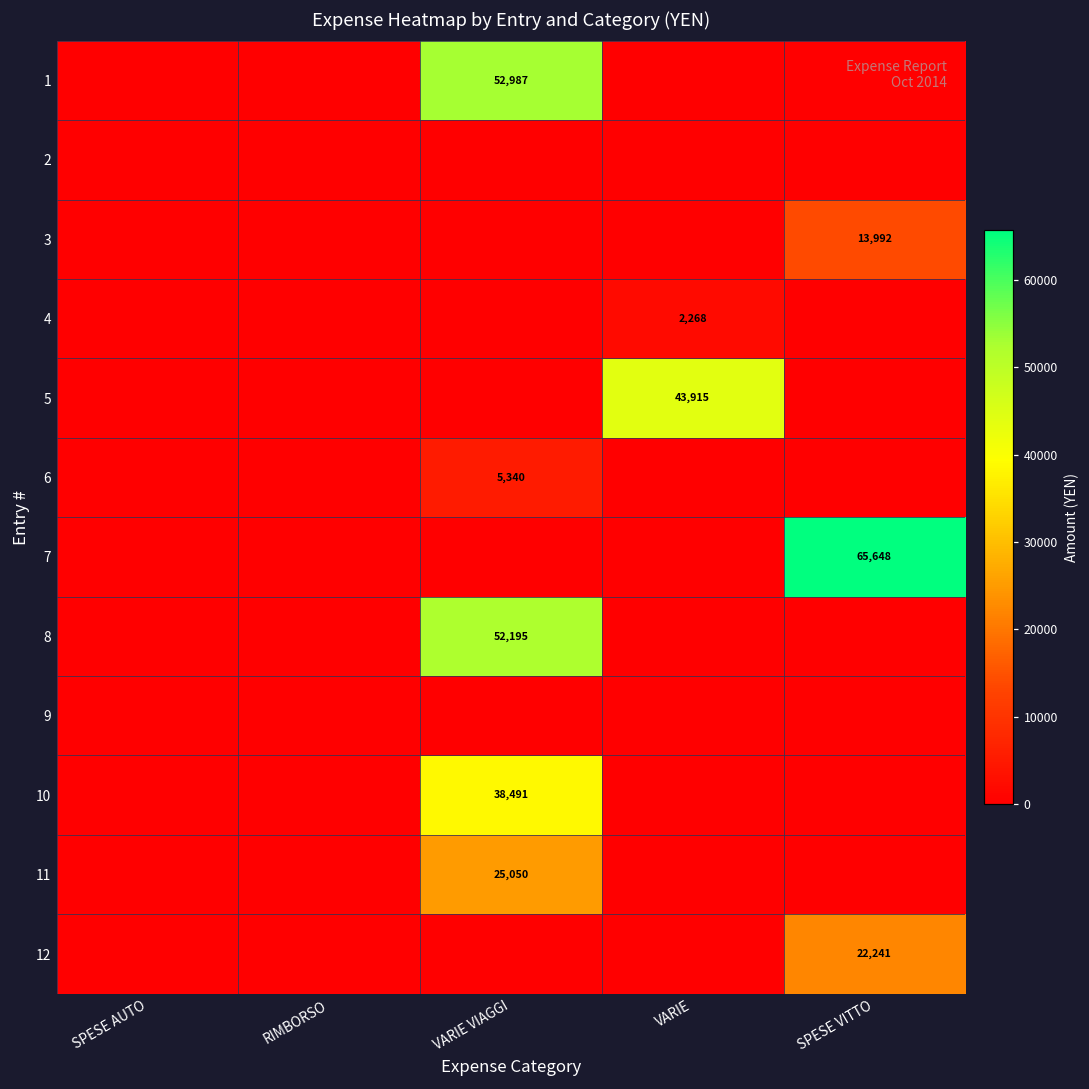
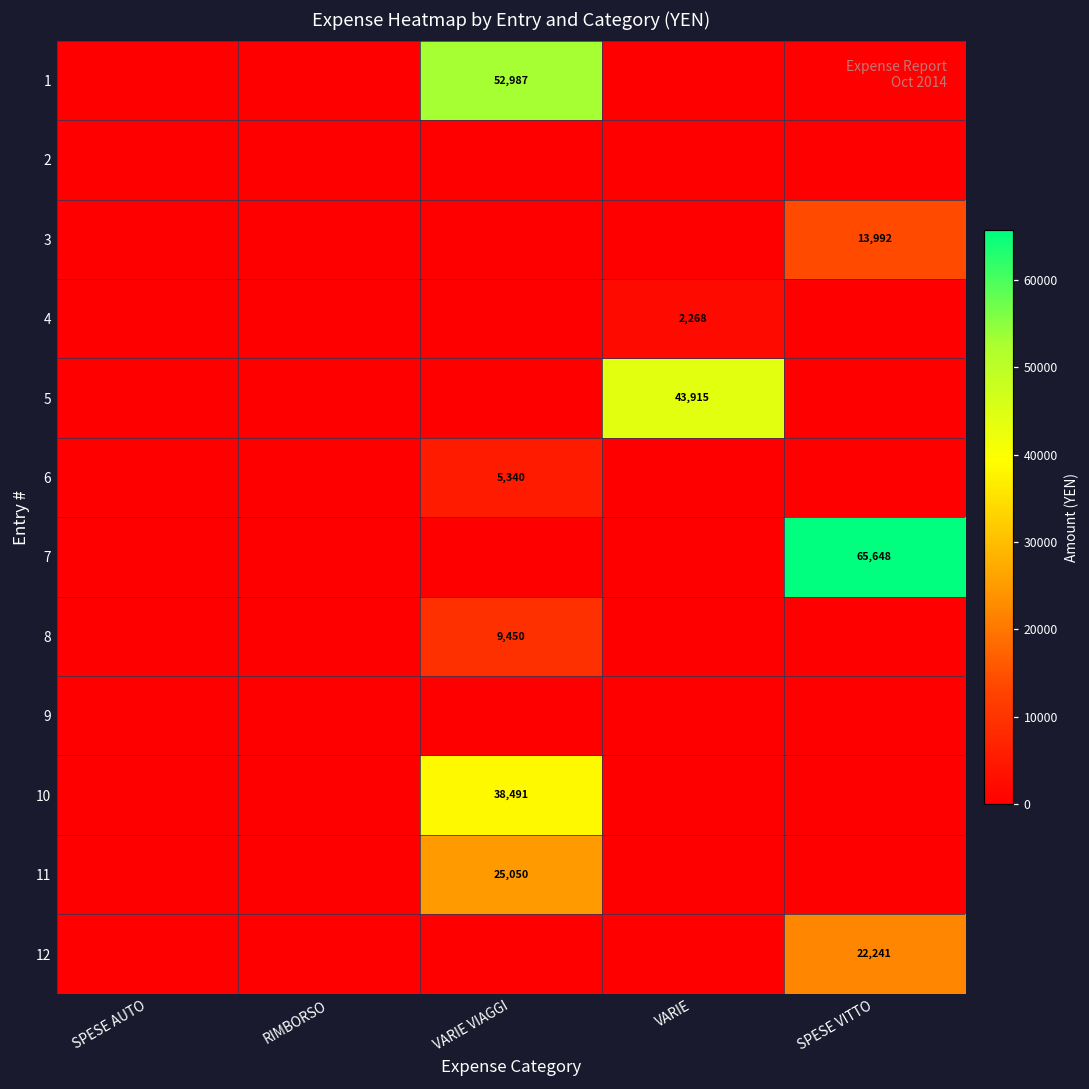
8, VARIE VIAGGI: 52,195 -> 9,450
